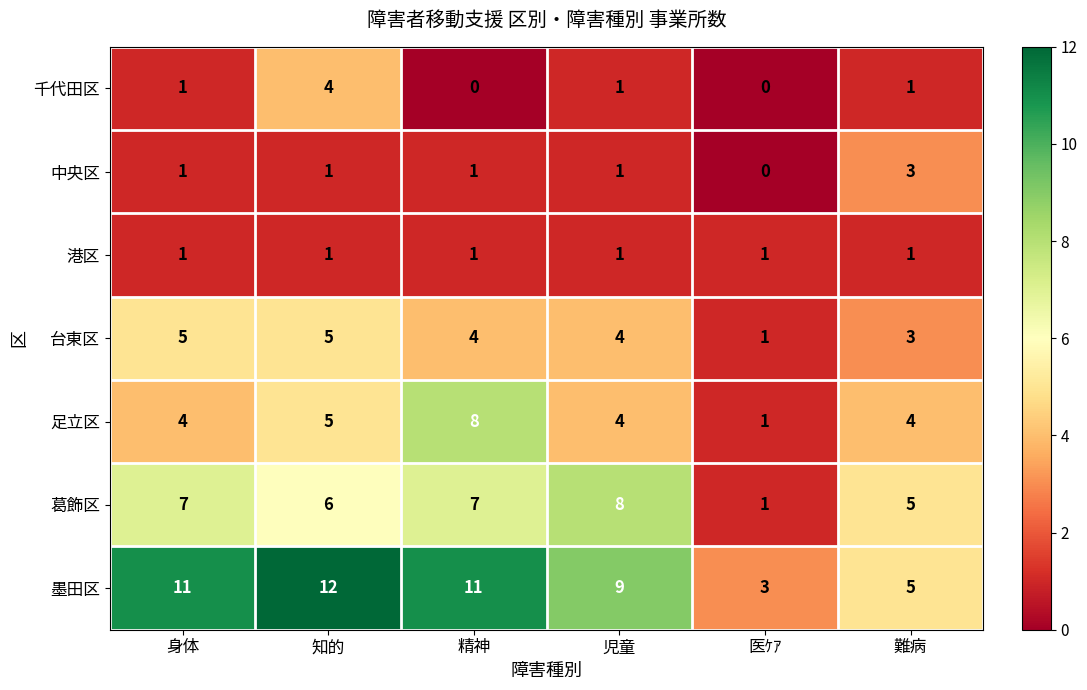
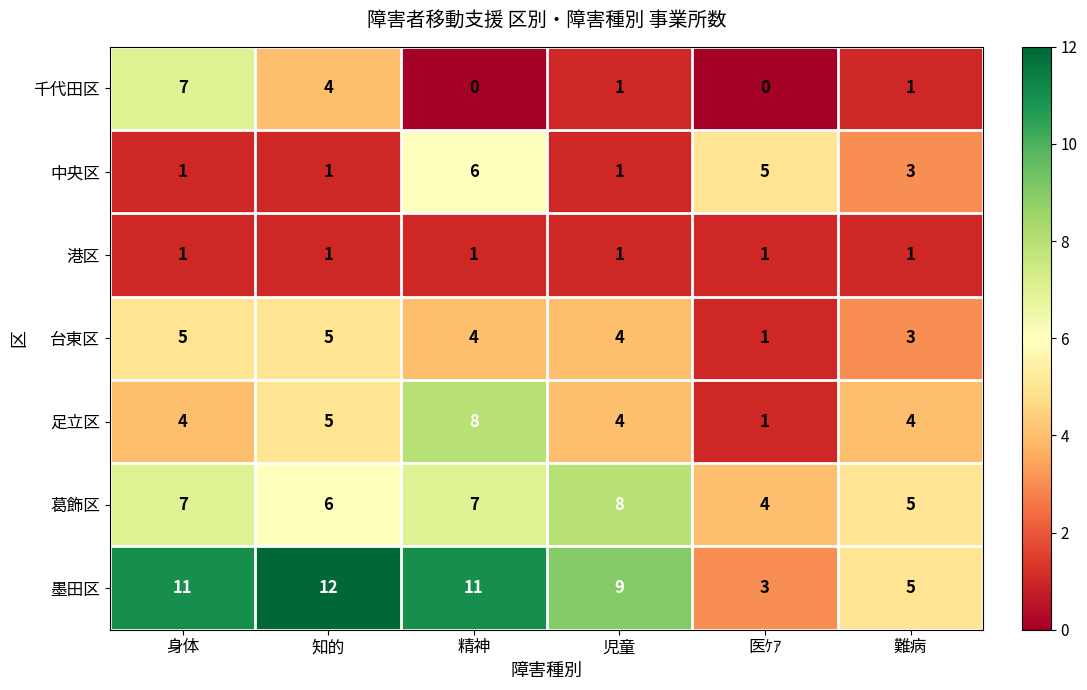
千代田区, 身体: 1 -> 7
中央区, 精神: 1 -> 6
中央区, 医ｹｱ: 0 -> 5
葛飾区, 医ｹｱ: 1 -> 4
